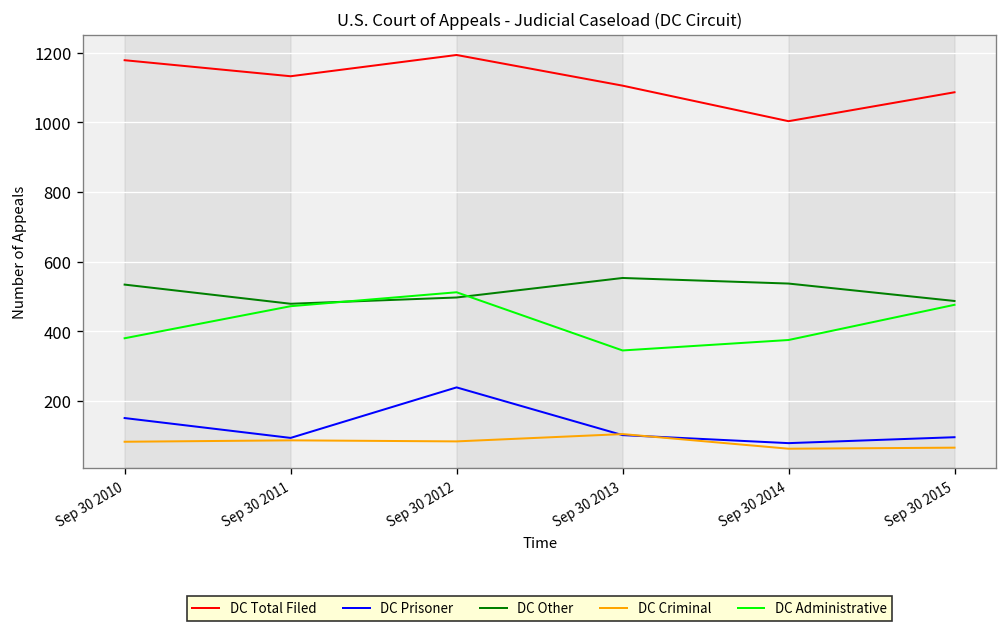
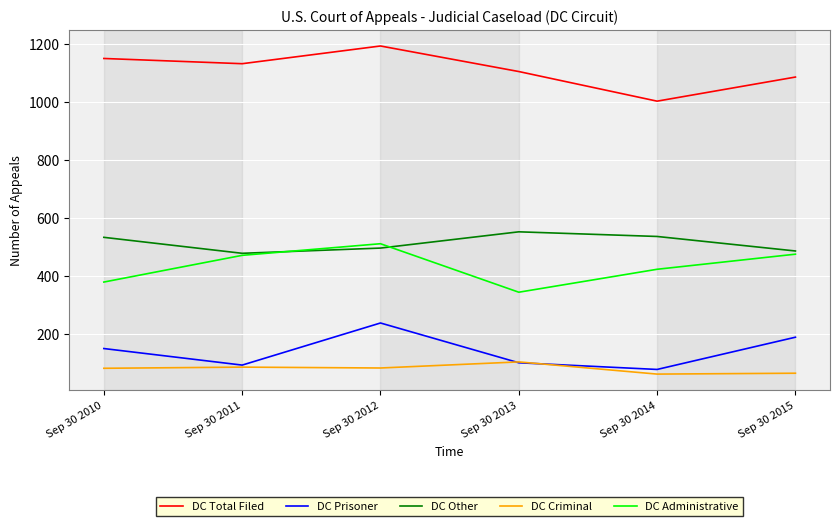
DC Total Filed, Sep 30 2010: 1180 -> 1150
DC Administrative, Sep 30 2014: 380 -> 420
DC Prisoner, Sep 30 2015: 100 -> 190
